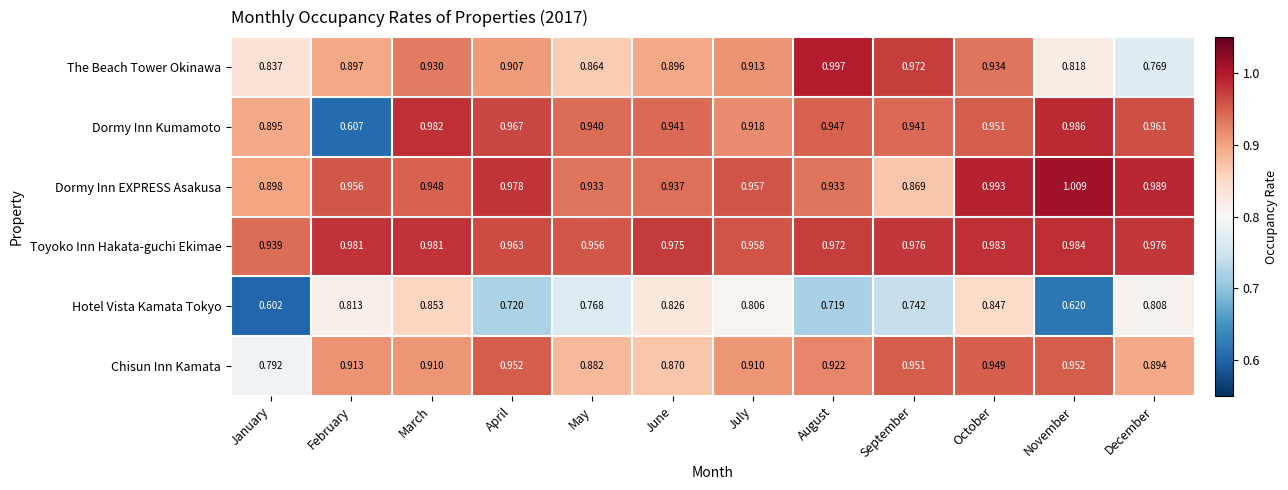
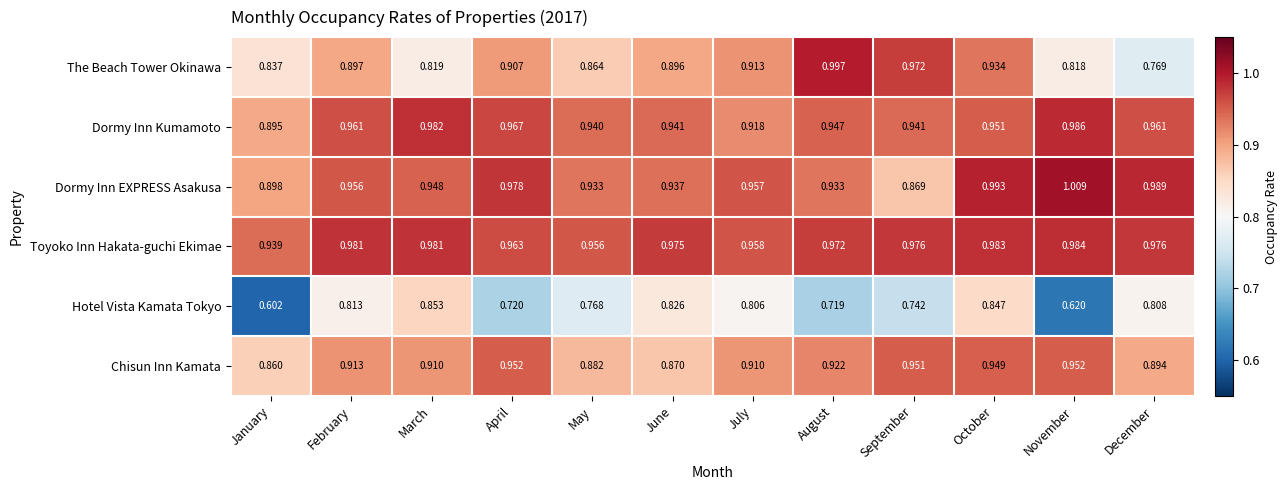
The Beach Tower Okinawa, March: 0.930 -> 0.819
Dormy Inn Kumamoto, February: 0.607 -> 0.961
Chisun Inn Kamata, January: 0.792 -> 0.860
